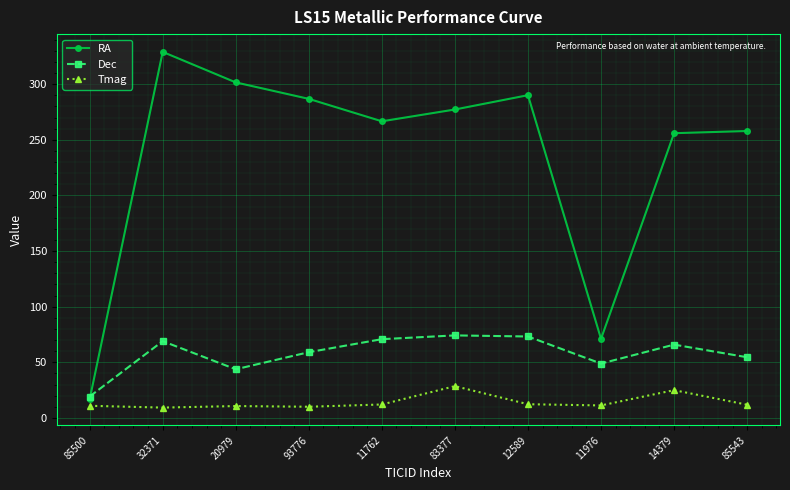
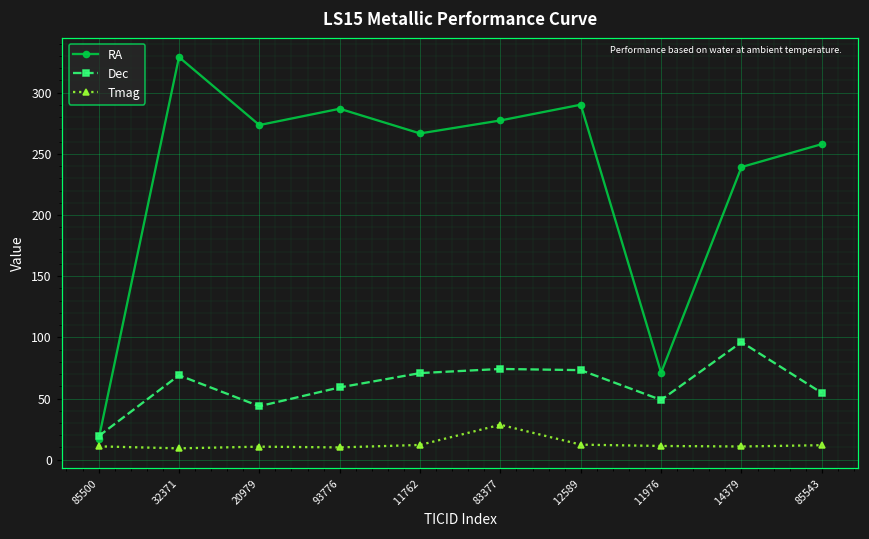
RA, 20979: 302 -> 274
RA, 14379: 256 -> 239
Dec, 14379: 66 -> 96
Tmag, 14379: 25 -> 11
